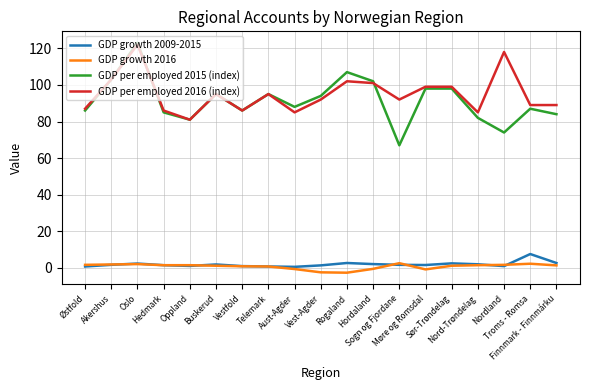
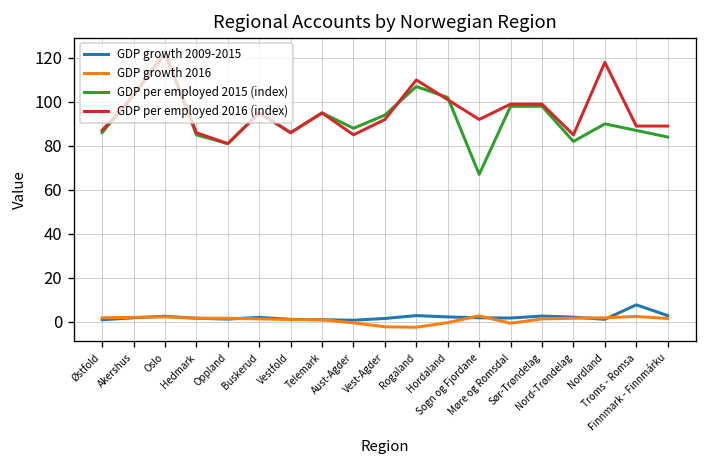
GDP per employed 2016 (index), Rogaland: 102 -> 110
GDP per employed 2015 (index), Nordland: 74 -> 90
